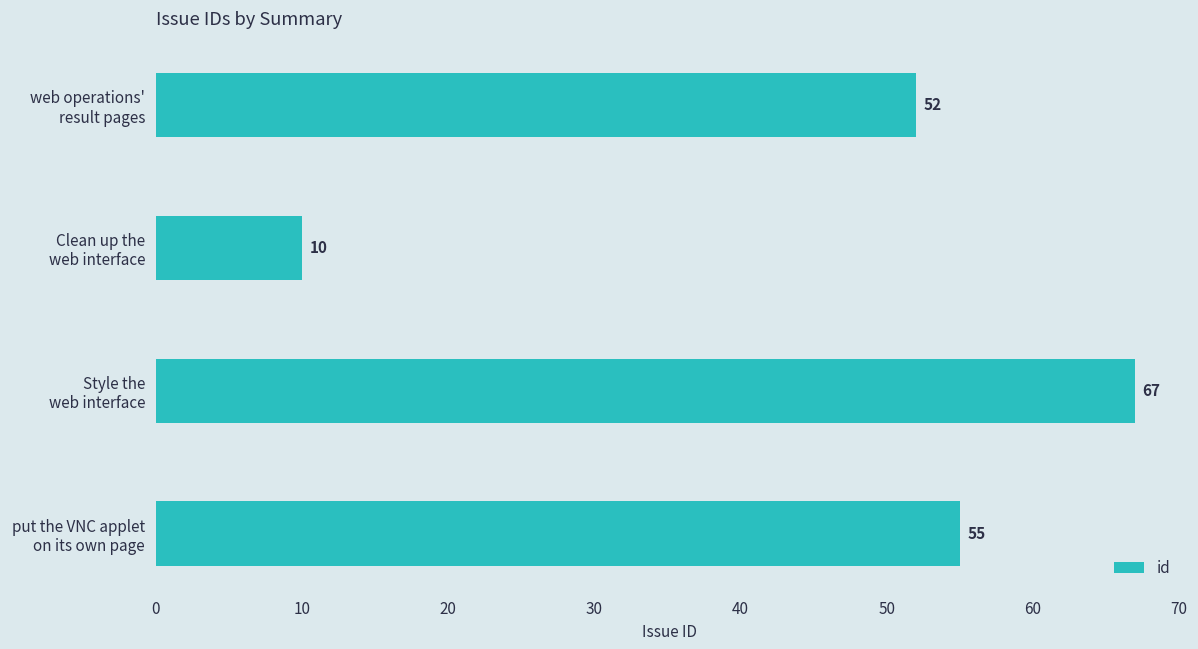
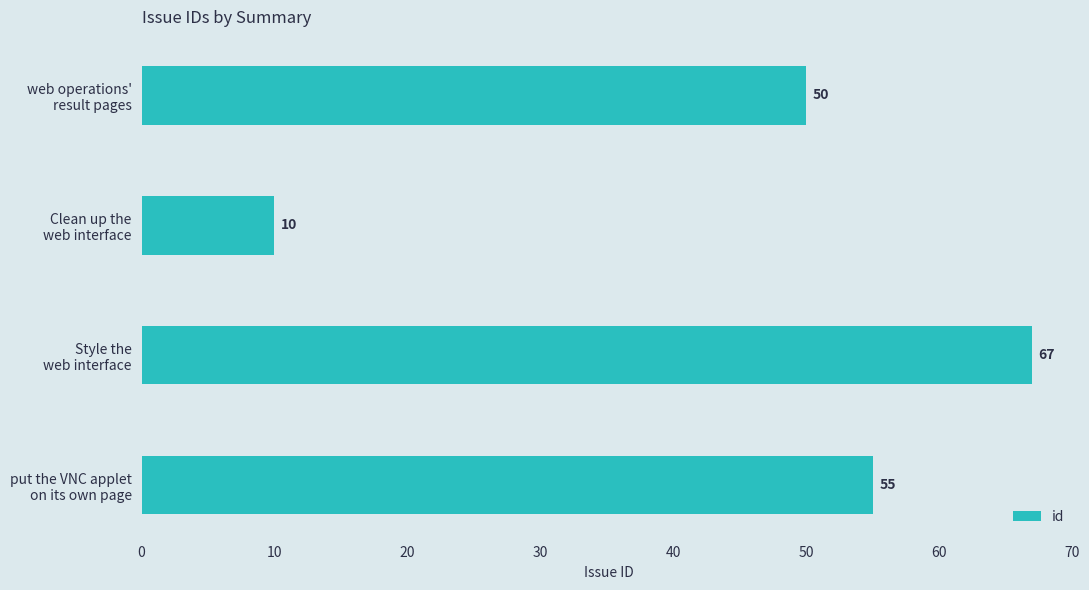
web operations' result pages: 52 -> 50
